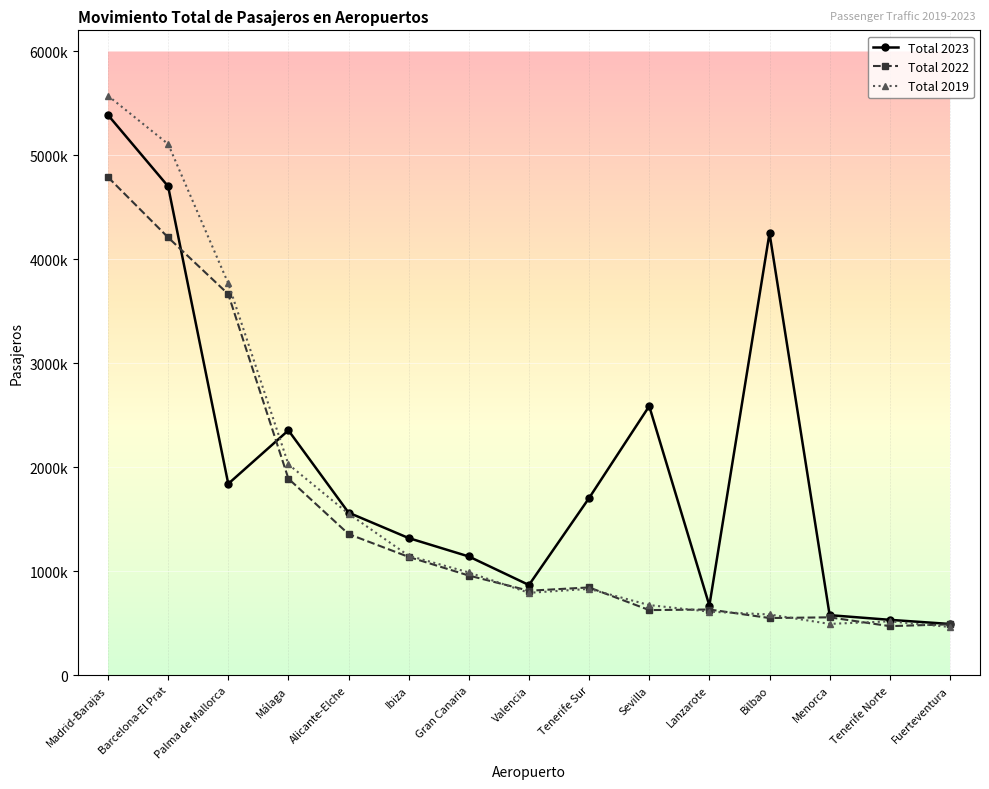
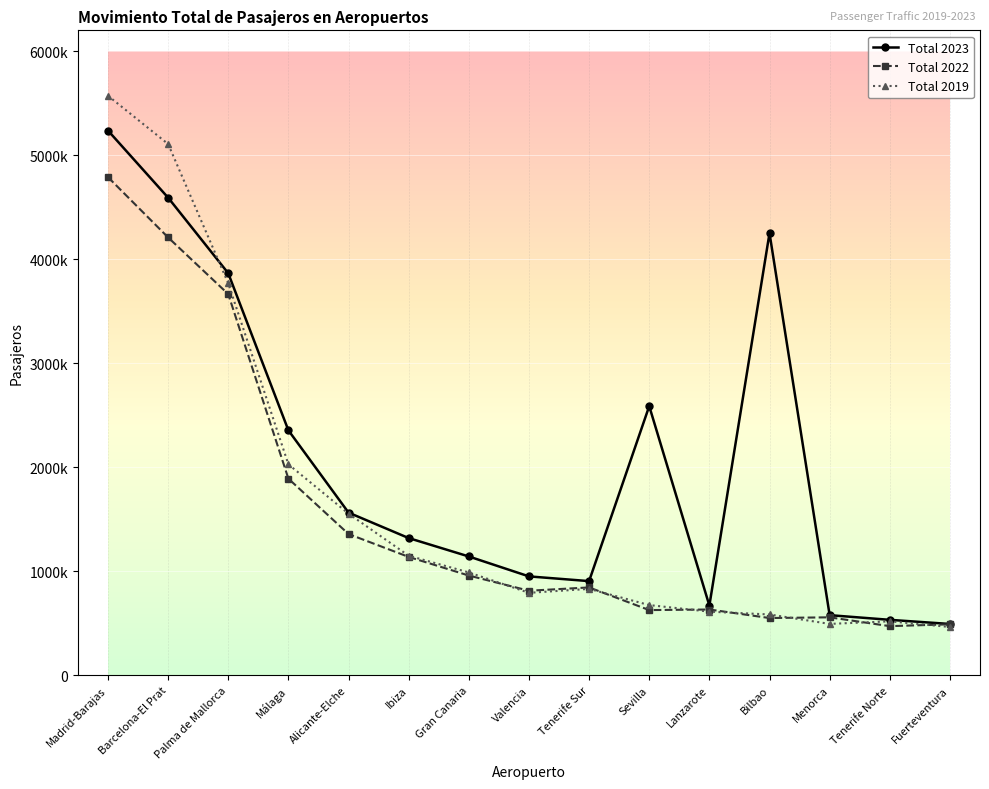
Total 2023, Madrid-Barajas: 5390000 -> 5240000
Total 2023, Barcelona-El Prat: 4700000 -> 4590000
Total 2023, Palma de Mallorca: 1840000 -> 3860000
Total 2023, Valencia: 870000 -> 950000
Total 2023, Tenerife Sur: 1700000 -> 900000
